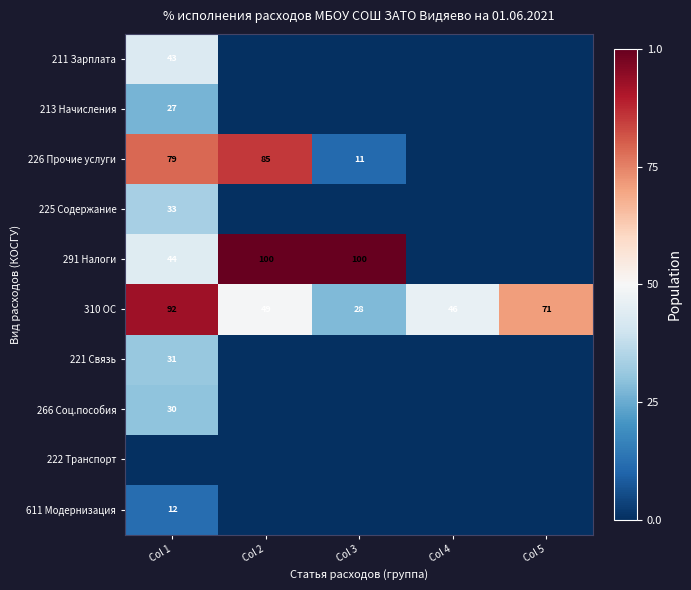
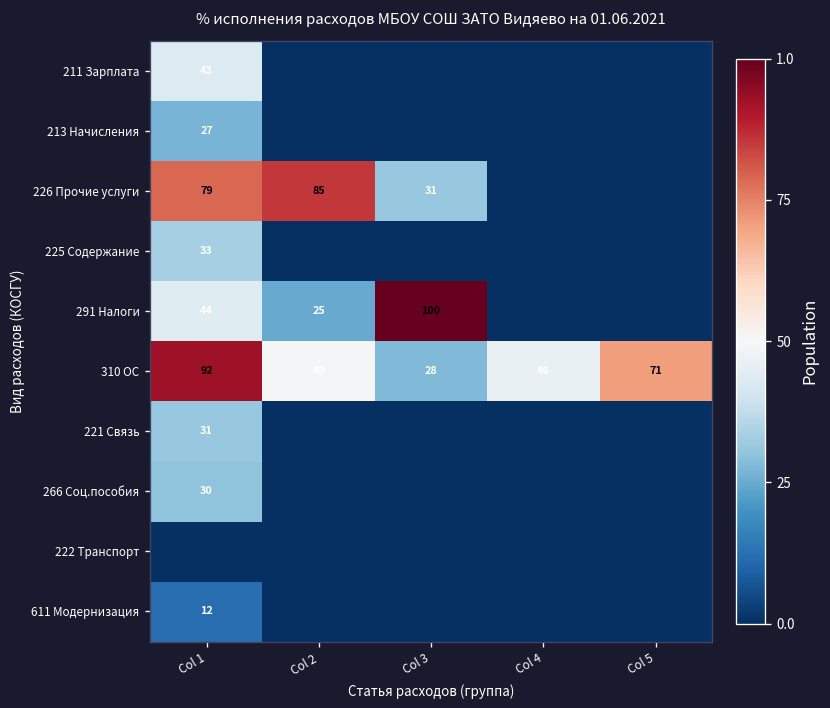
226 Прочие услуги, Col 3: 11 -> 31
291 Налоги, Col 2: 100 -> 25
